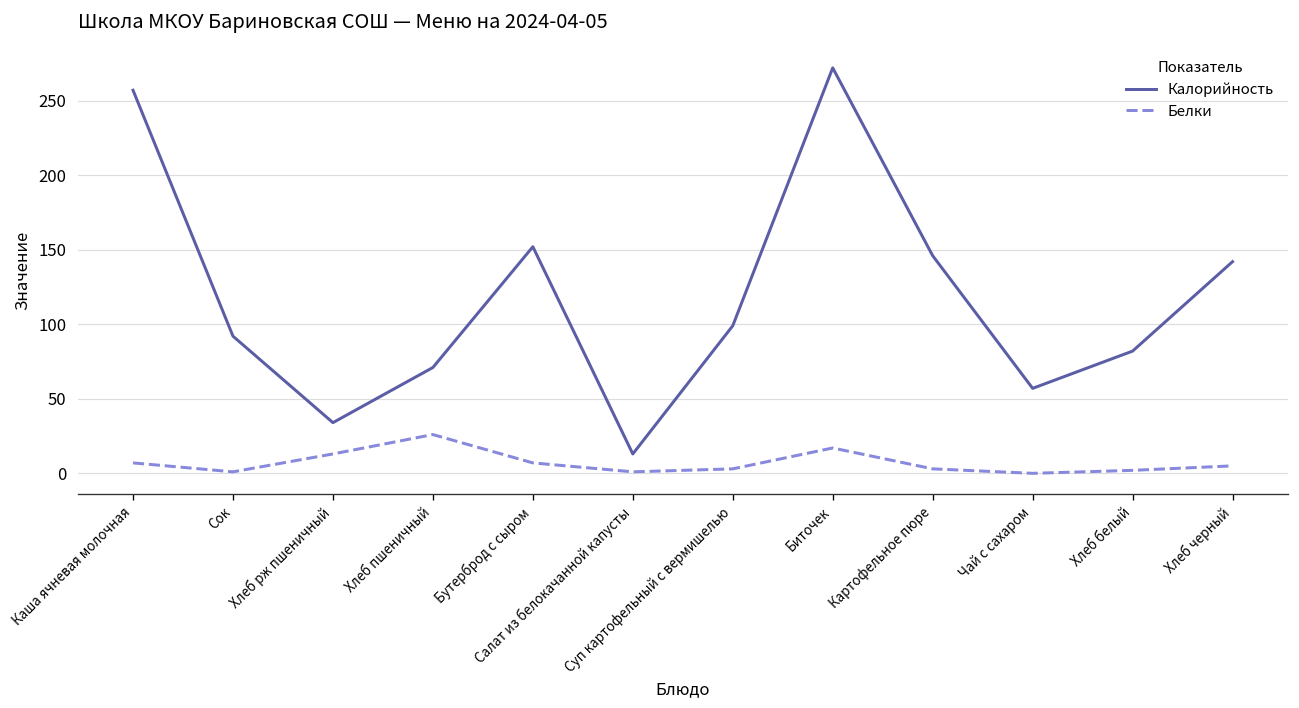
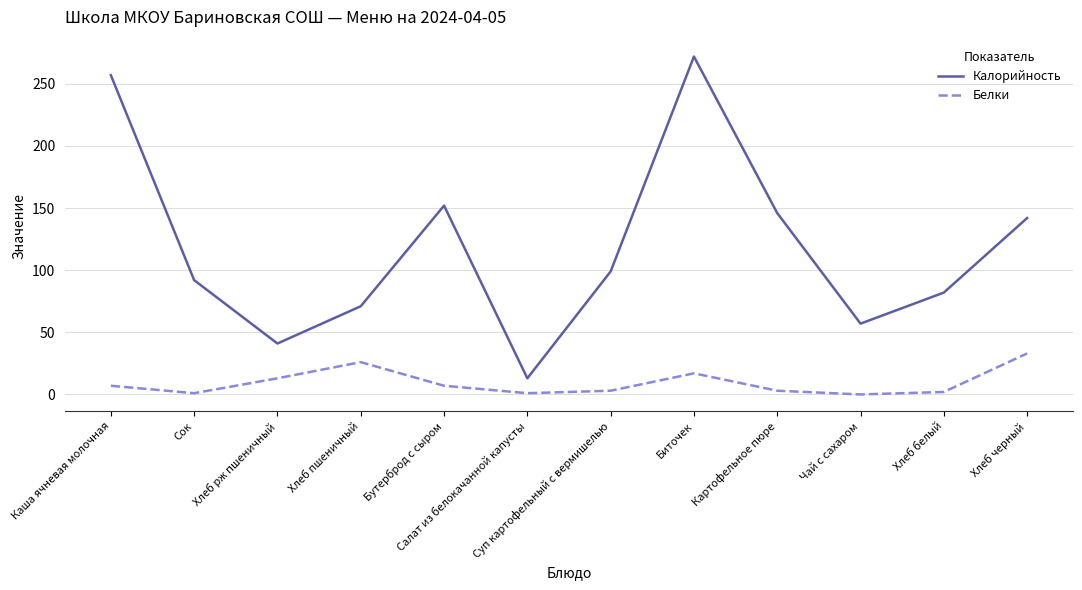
Калорийность, Хлеб рж пшеничный: 34 -> 41
Белки, Хлеб черный: 5 -> 33
